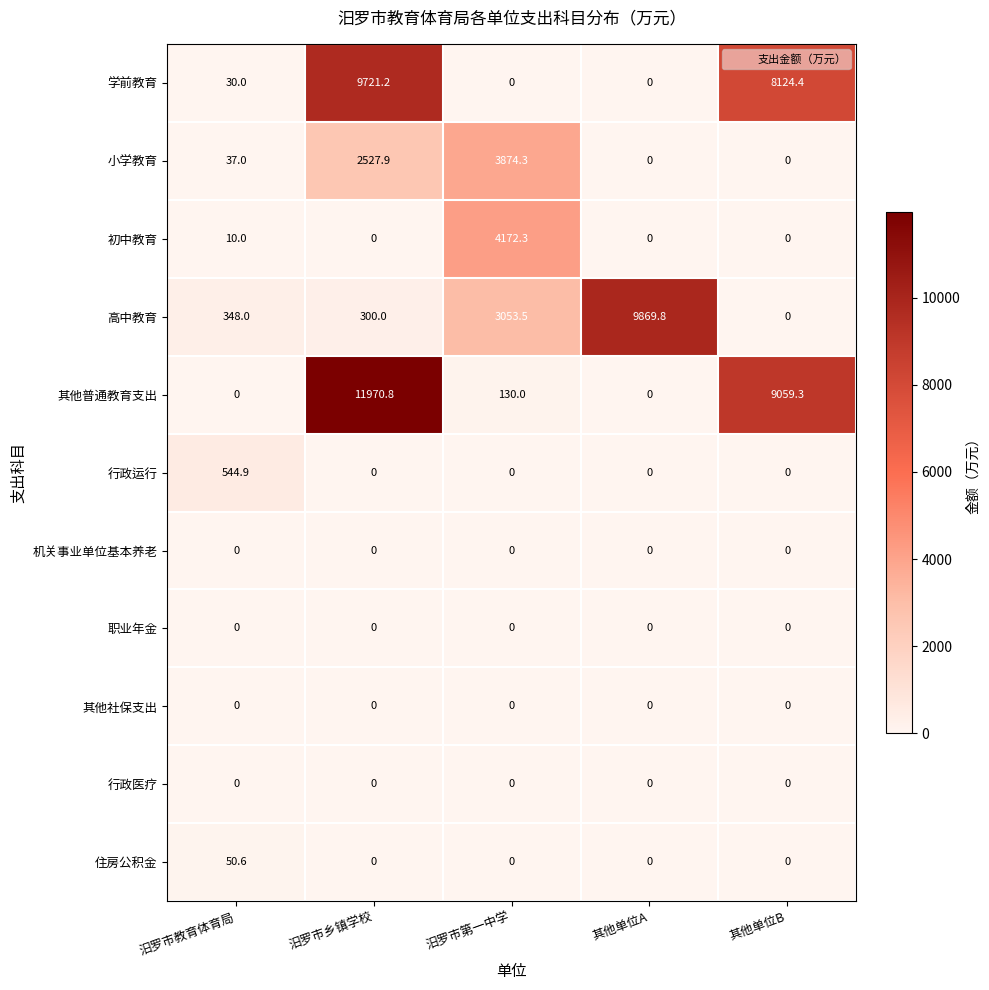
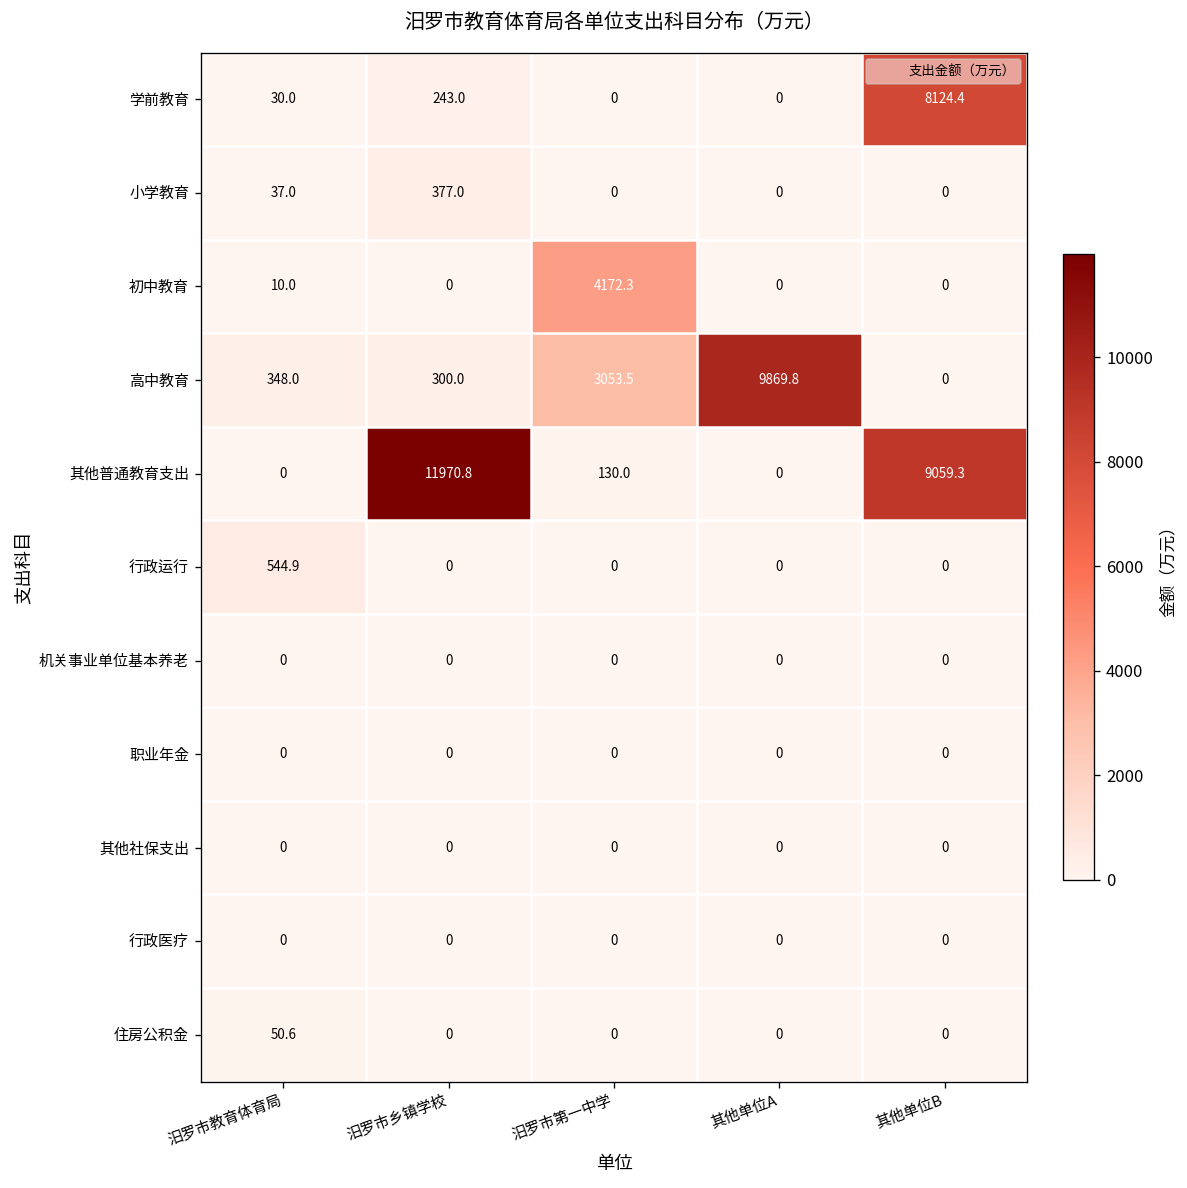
学前教育, 汨罗市乡镇学校: 9721.2 -> 243.0
小学教育, 汨罗市乡镇学校: 2527.9 -> 377.0
小学教育, 汨罗市第一中学: 3874.3 -> 0
